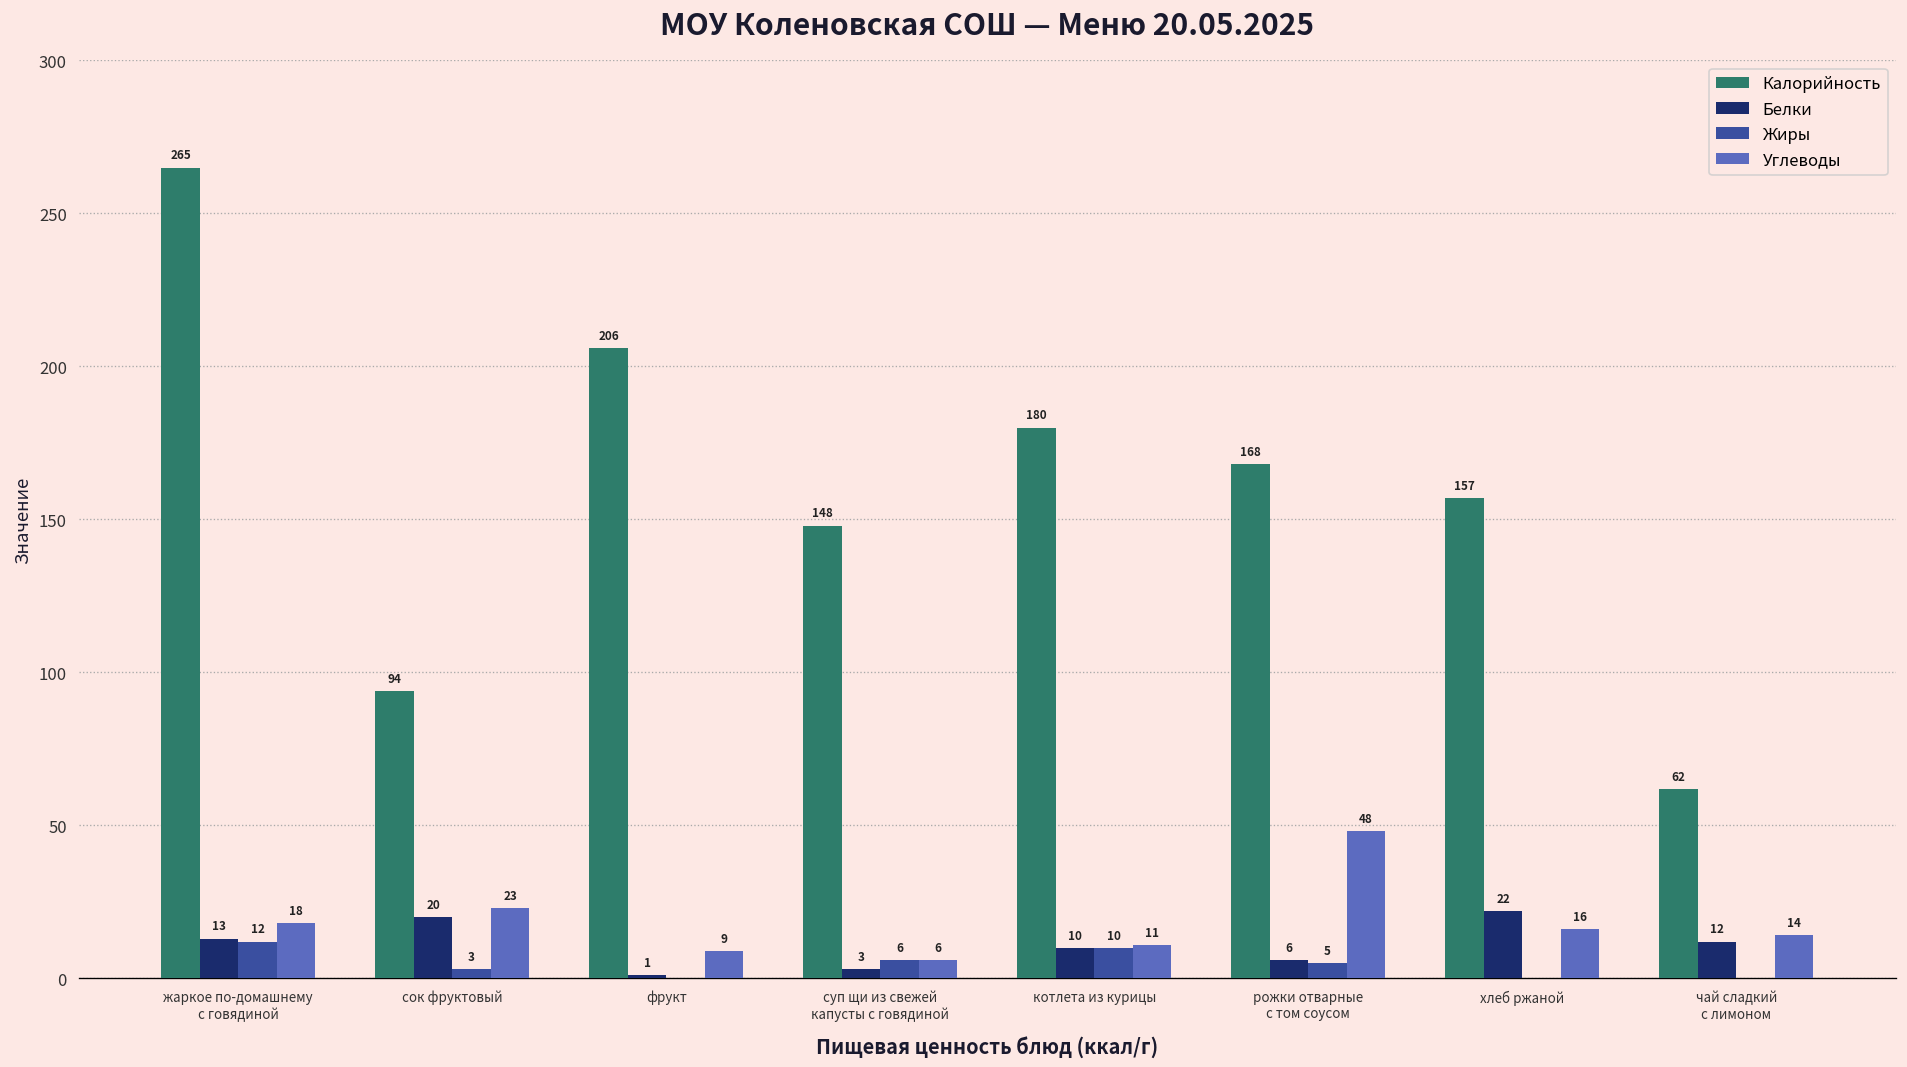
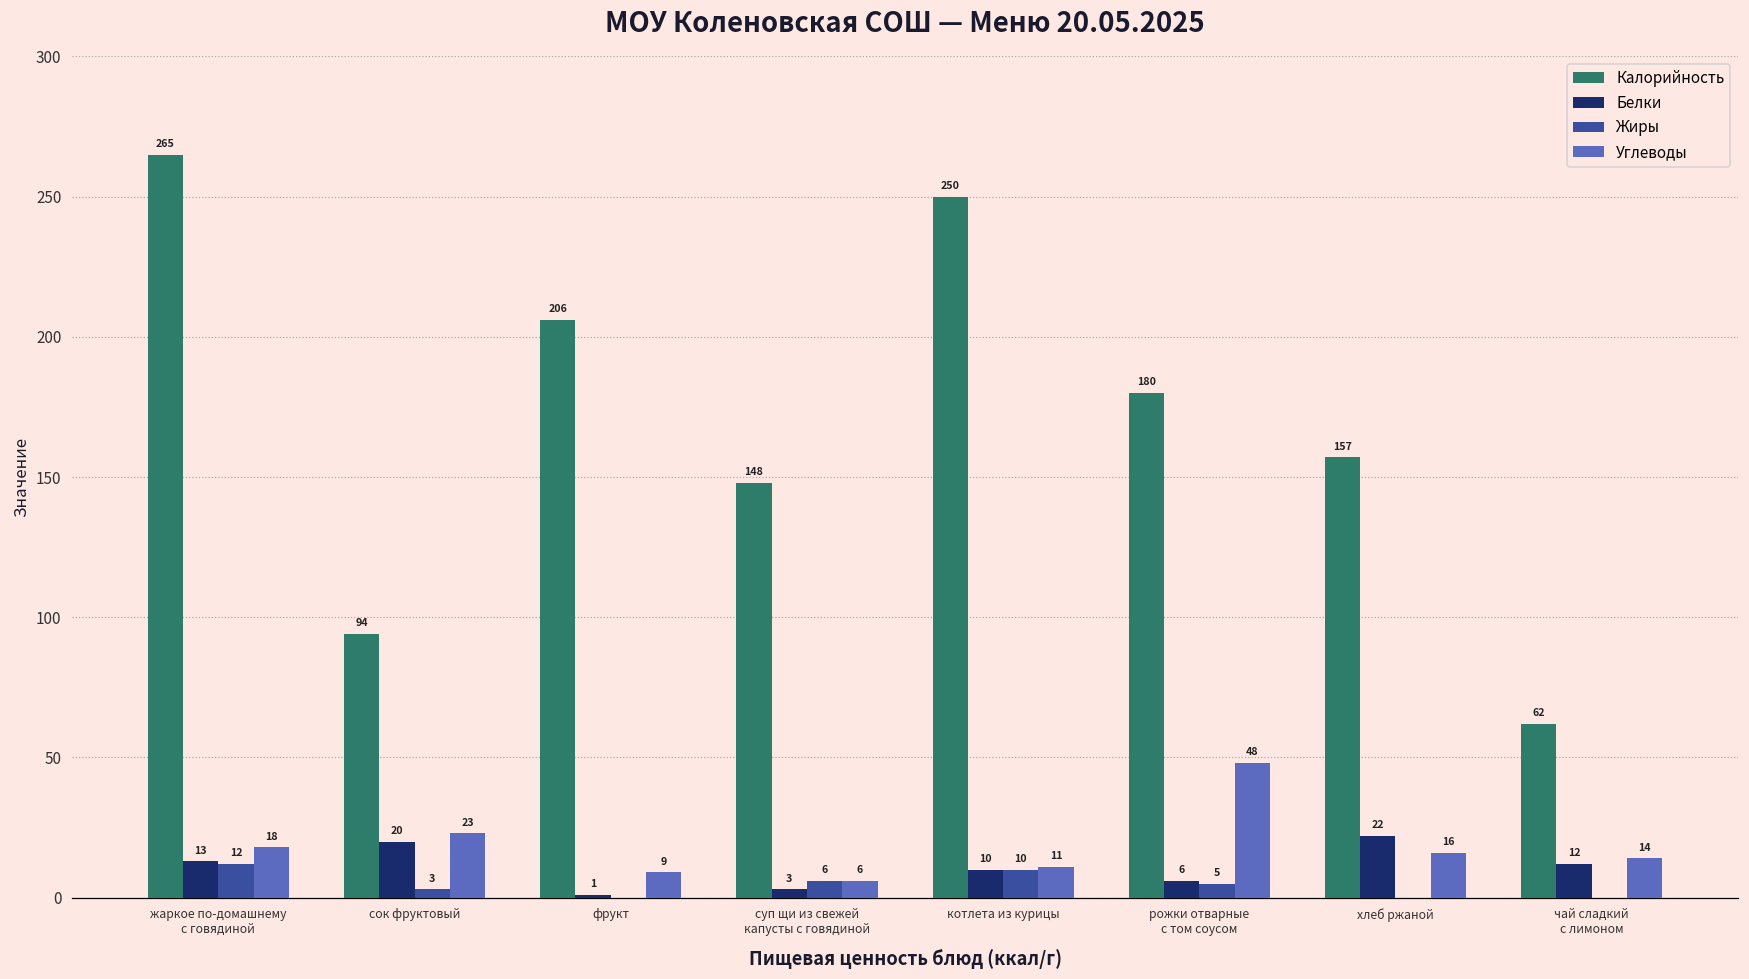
Калорийность, котлета из курицы: 180 -> 250
Калорийность, рожки отварные с том соусом: 168 -> 180
